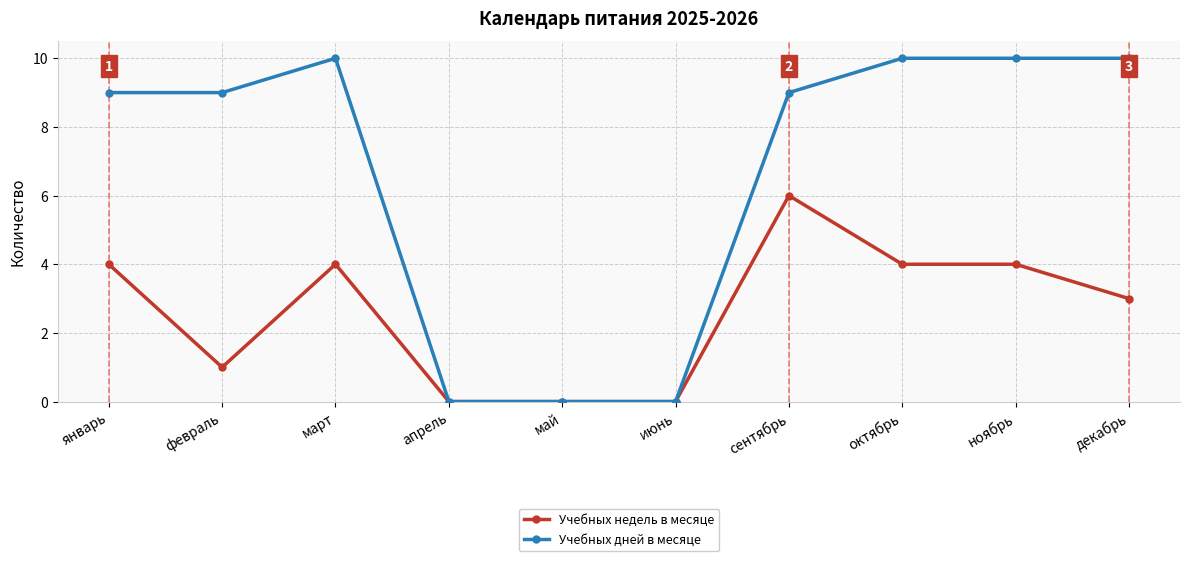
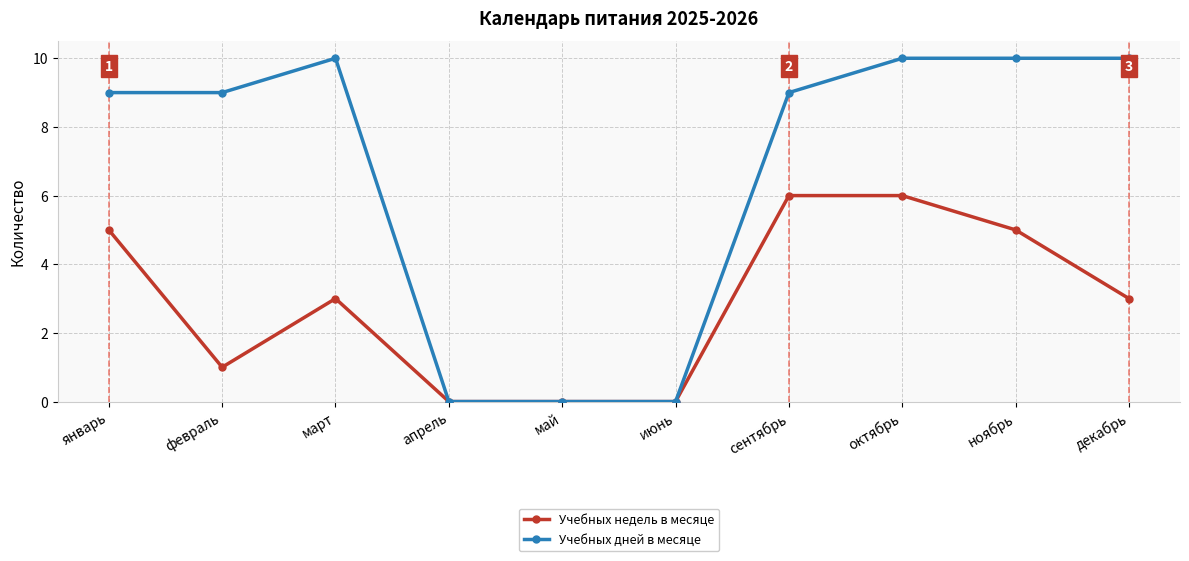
Учебных недель в месяце, январь: 4 -> 5
Учебных недель в месяце, март: 4 -> 3
Учебных недель в месяце, октябрь: 4 -> 6
Учебных недель в месяце, ноябрь: 4 -> 5
